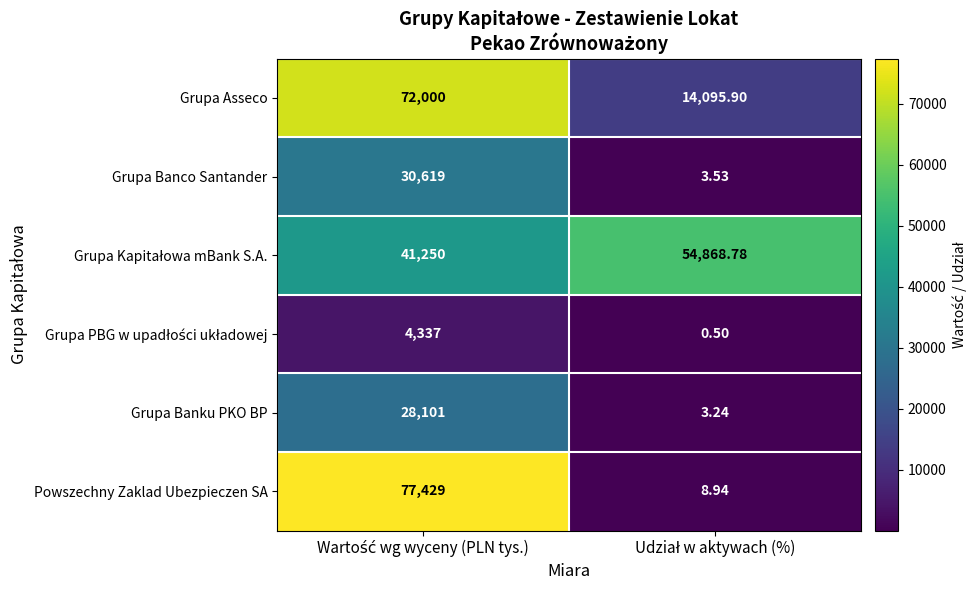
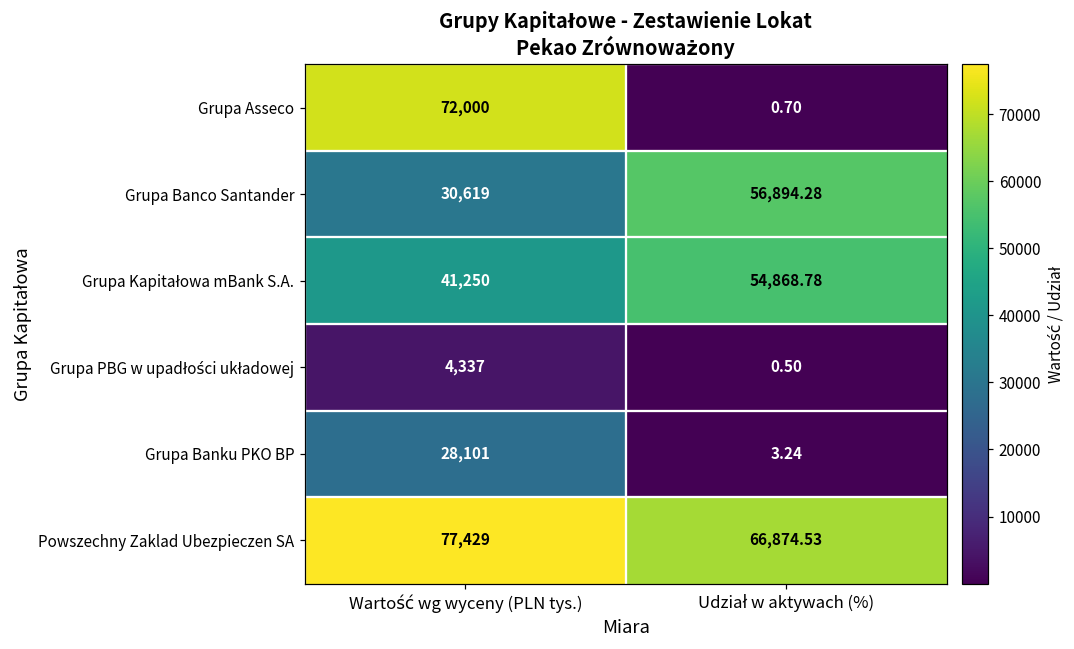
Grupa Asseco, Udział w aktywach (%): 14,095.90 -> 0.70
Grupa Banco Santander, Udział w aktywach (%): 3.53 -> 56,894.28
Powszechny Zaklad Ubezpieczen SA, Udział w aktywach (%): 8.94 -> 66,874.53
